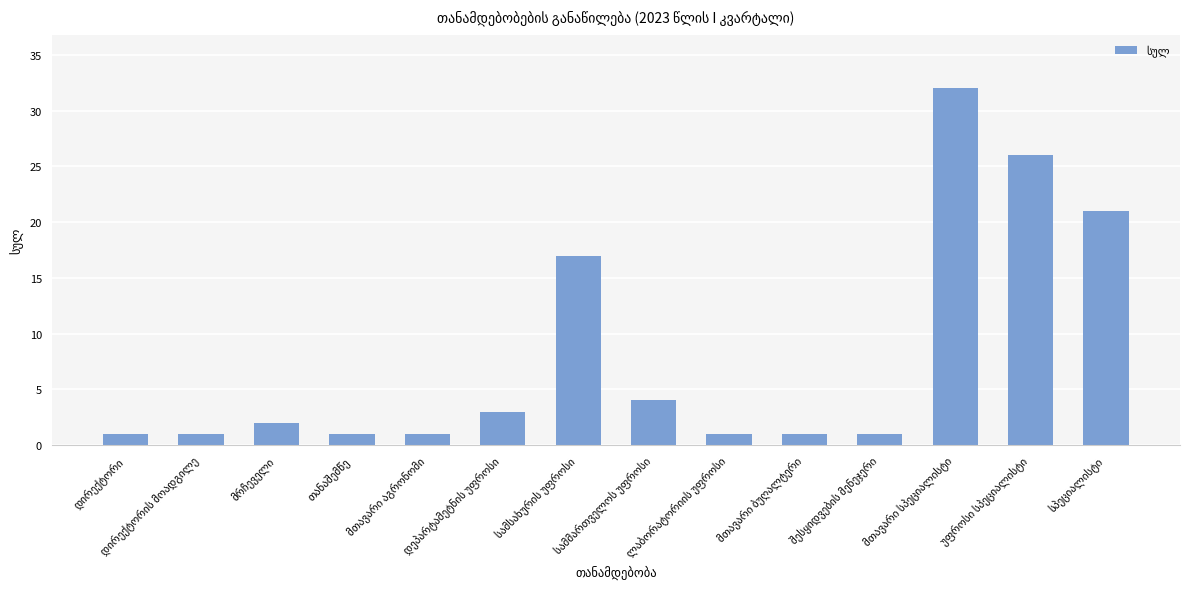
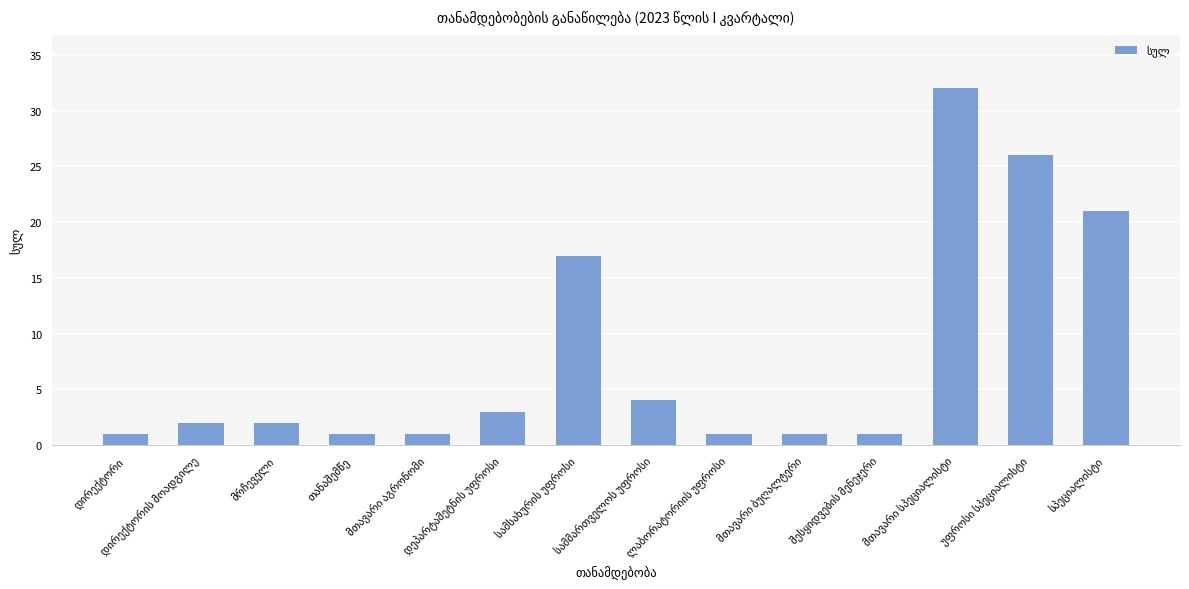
დირექტორის მოადგილე: 1 -> 2
